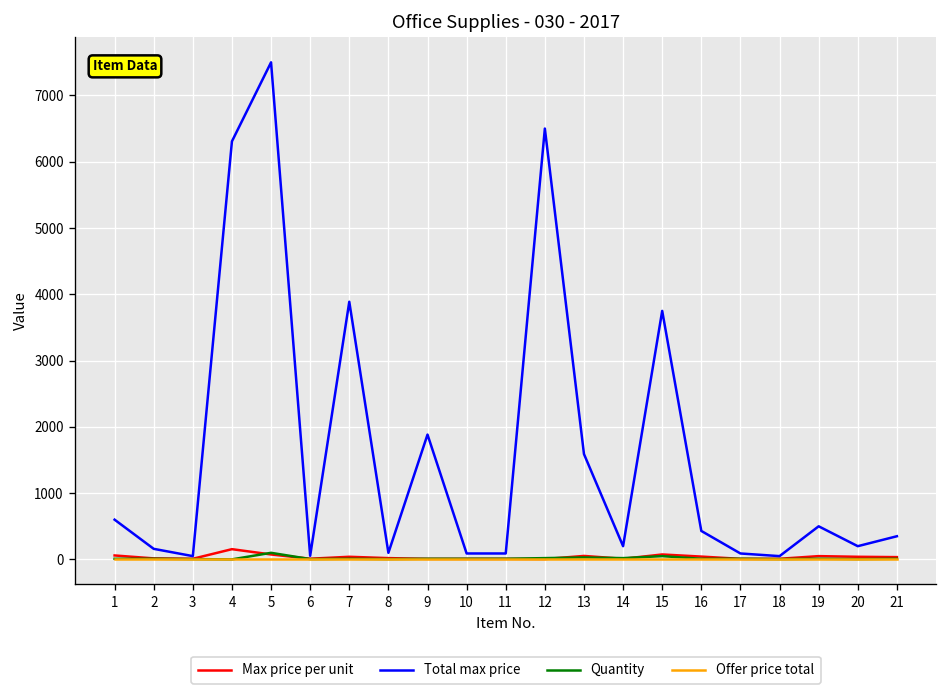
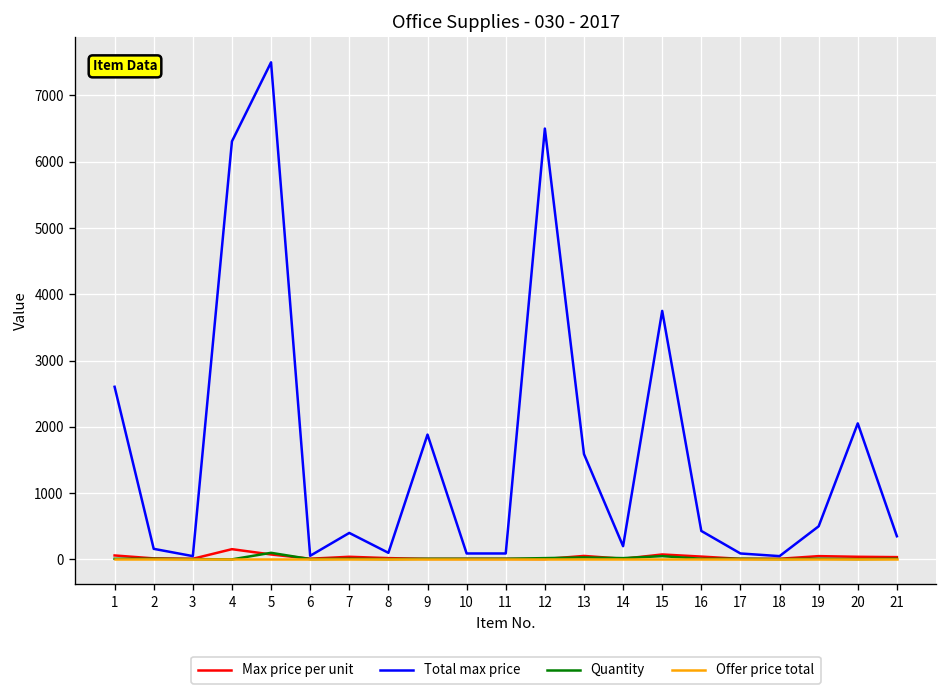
Total max price, 1: 600 -> 2600
Total max price, 7: 3900 -> 400
Total max price, 20: 200 -> 2100
